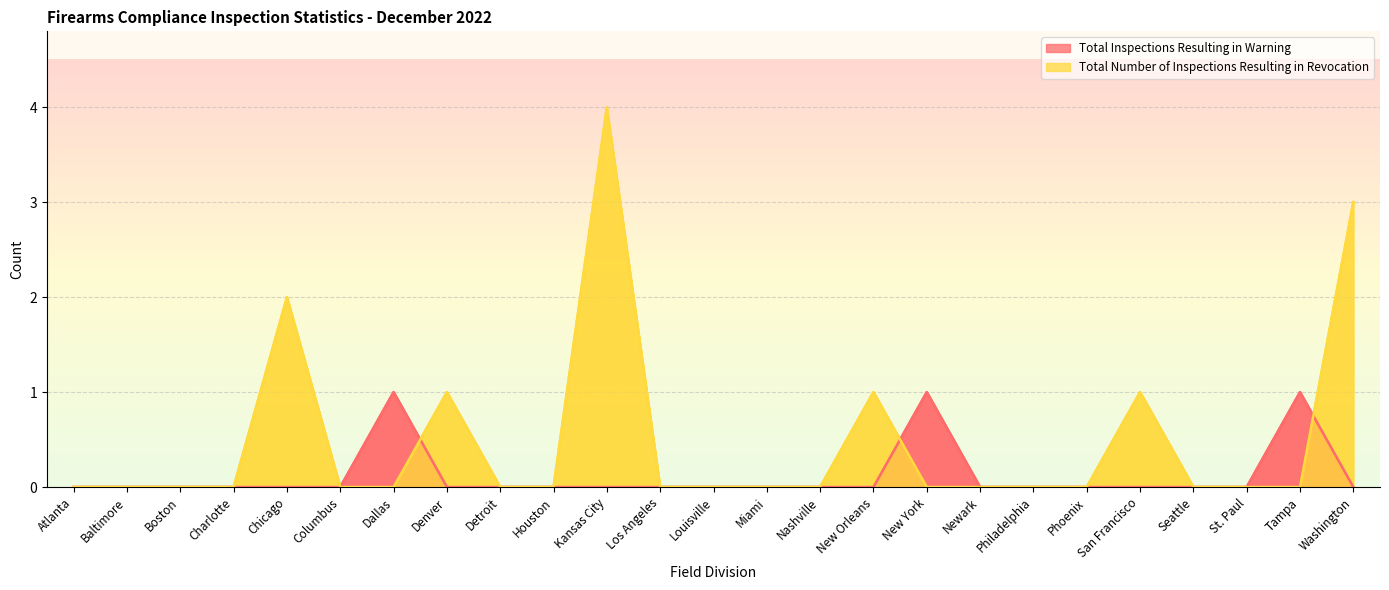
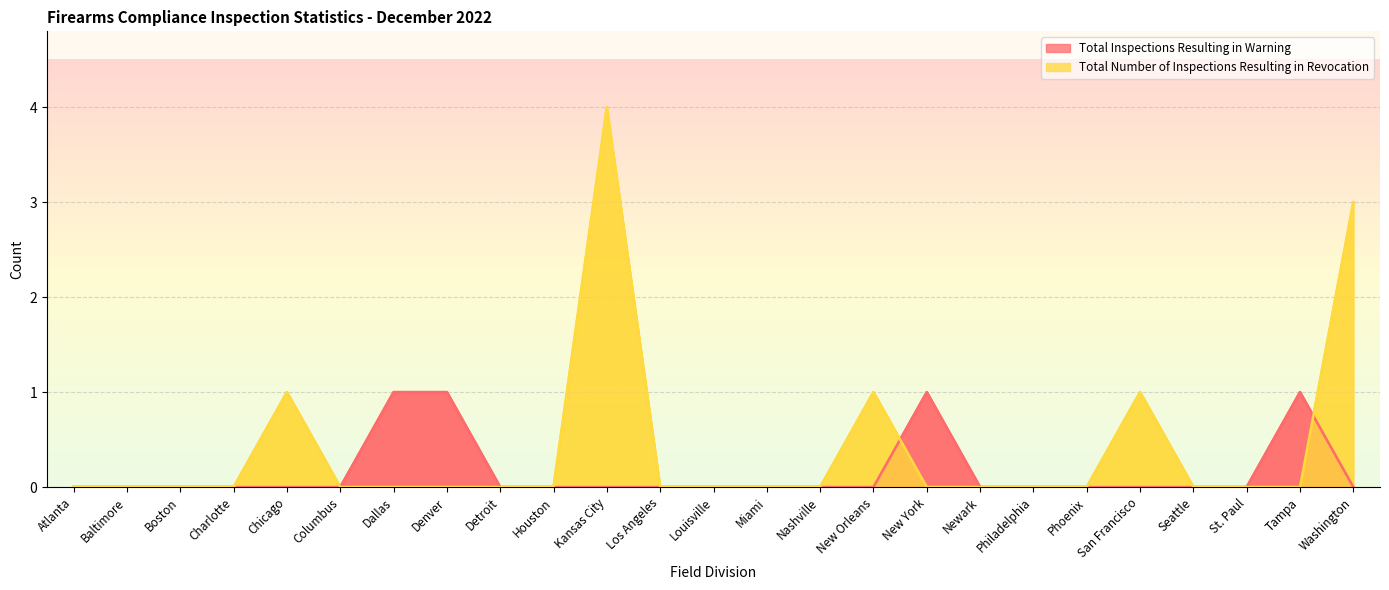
Total Number of Inspections Resulting in Revocation, Chicago: 2 -> 1
Total Inspections Resulting in Warning, Denver: 0 -> 1
Total Number of Inspections Resulting in Revocation, Denver: 1 -> 0
